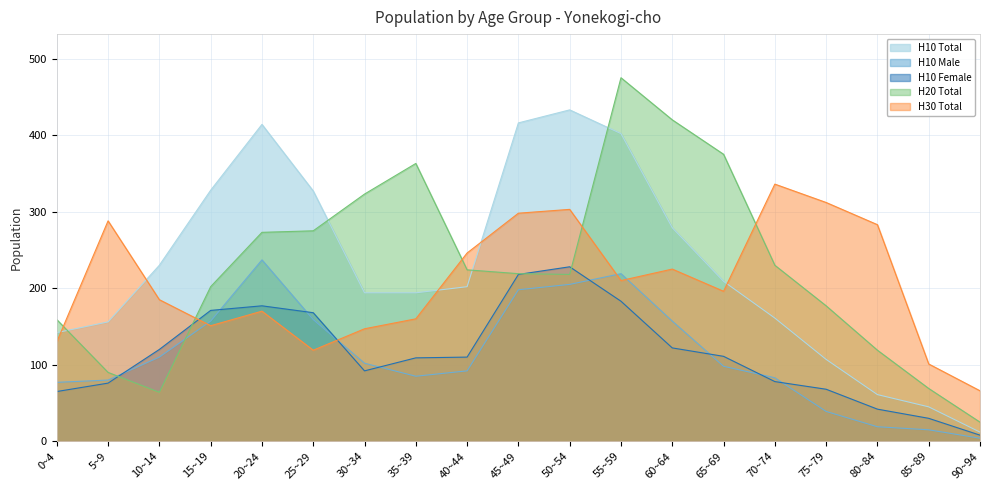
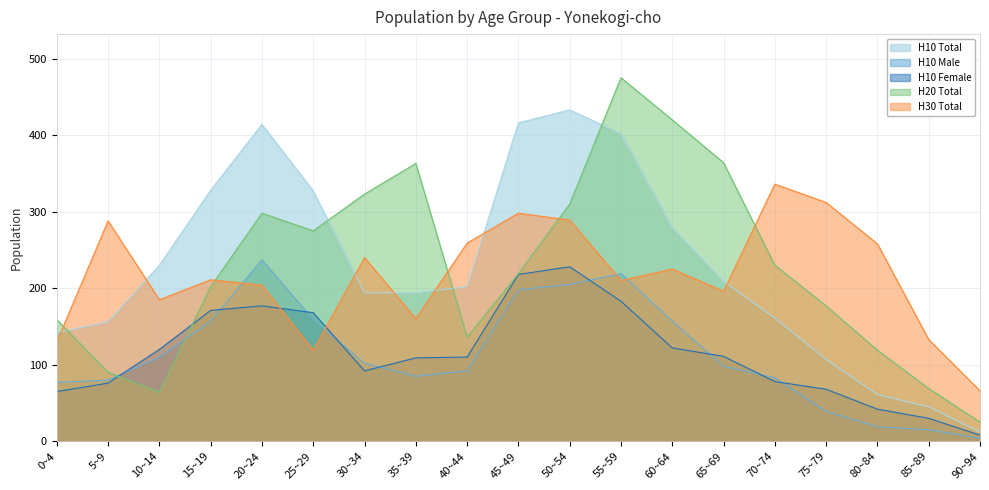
H30 Total, 15~19: 150 -> 210
H20 Total, 20~24: 270 -> 300
H30 Total, 20~24: 170 -> 200
H30 Total, 30~34: 150 -> 240
H20 Total, 40~44: 220 -> 140
H30 Total, 40~44: 250 -> 260
H20 Total, 50~54: 220 -> 310
H30 Total, 50~54: 300 -> 290
H20 Total, 65~69: 380 -> 360
H30 Total, 80~84: 280 -> 260
H30 Total, 85~89: 100 -> 130
